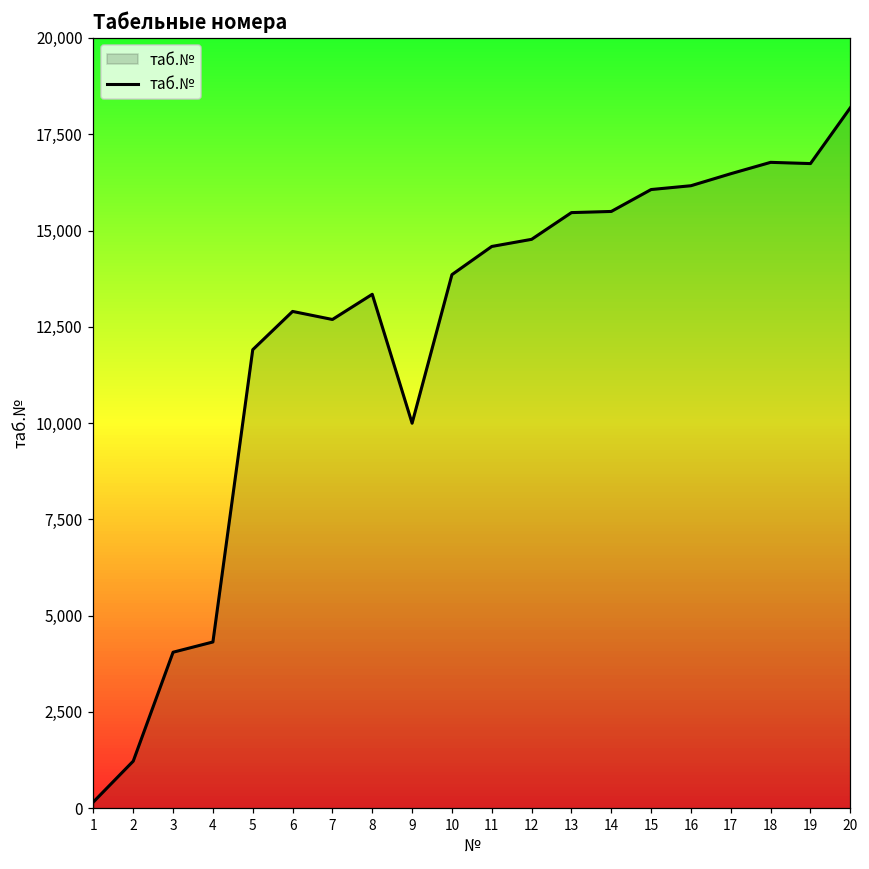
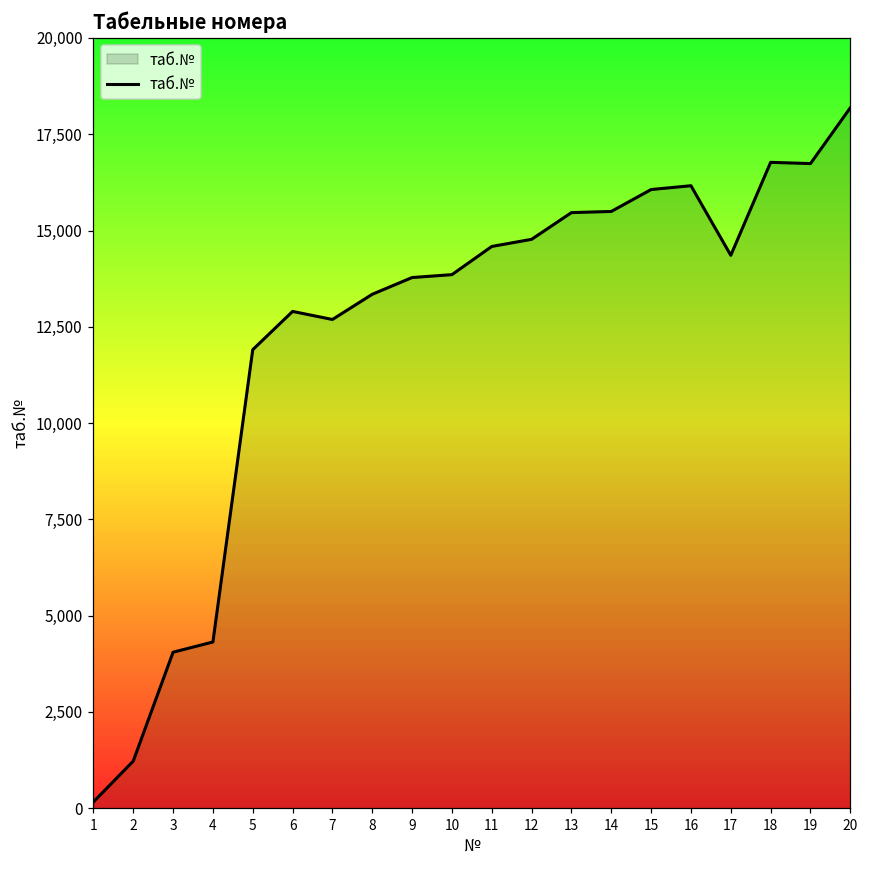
9: 10,000 -> 13,800
17: 16,500 -> 14,400
